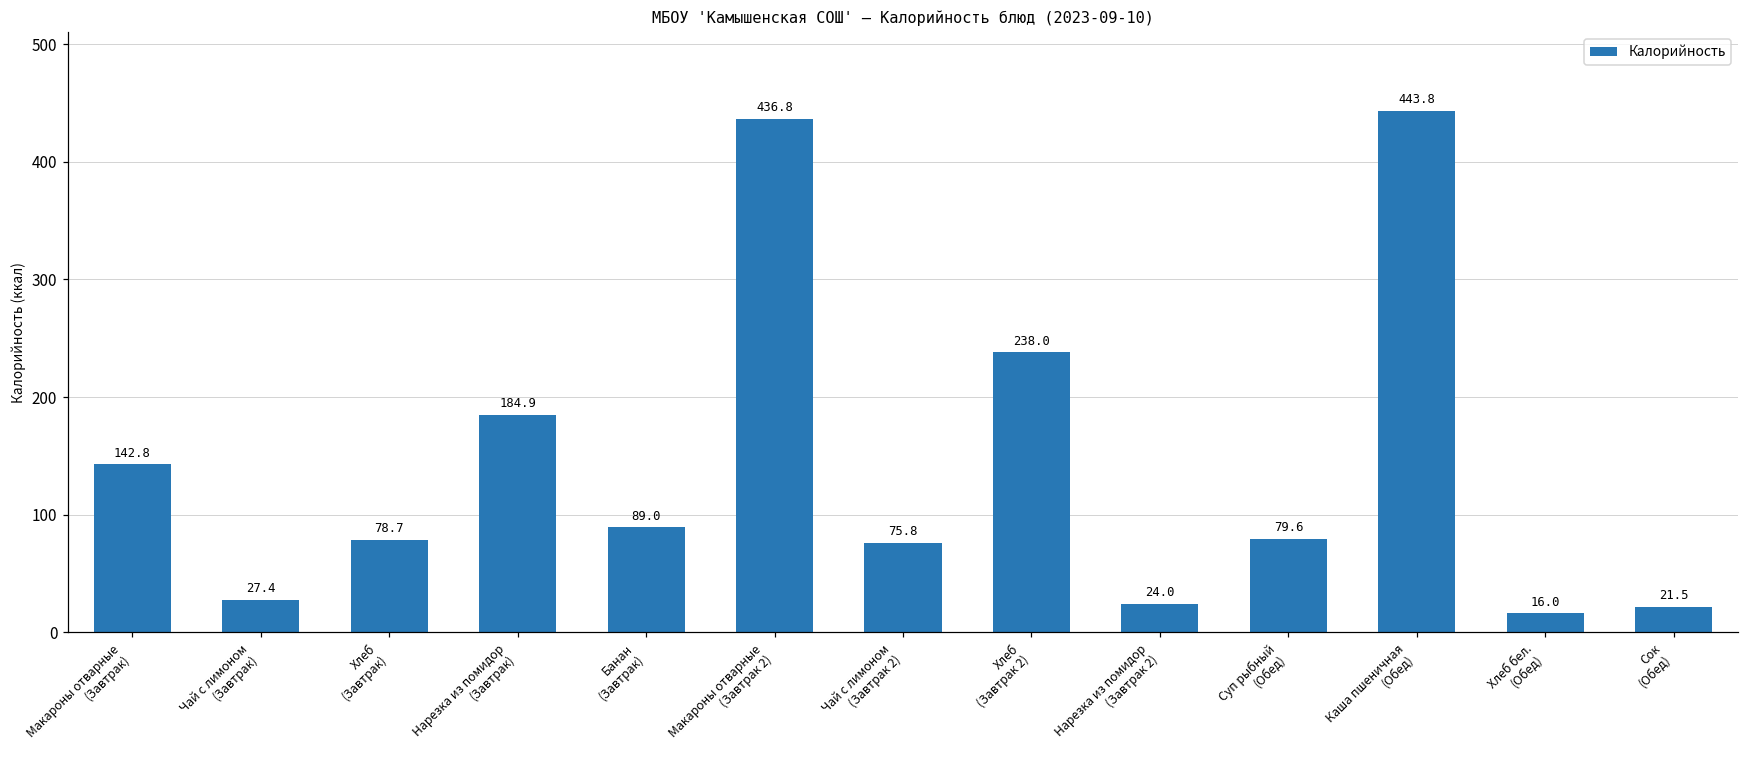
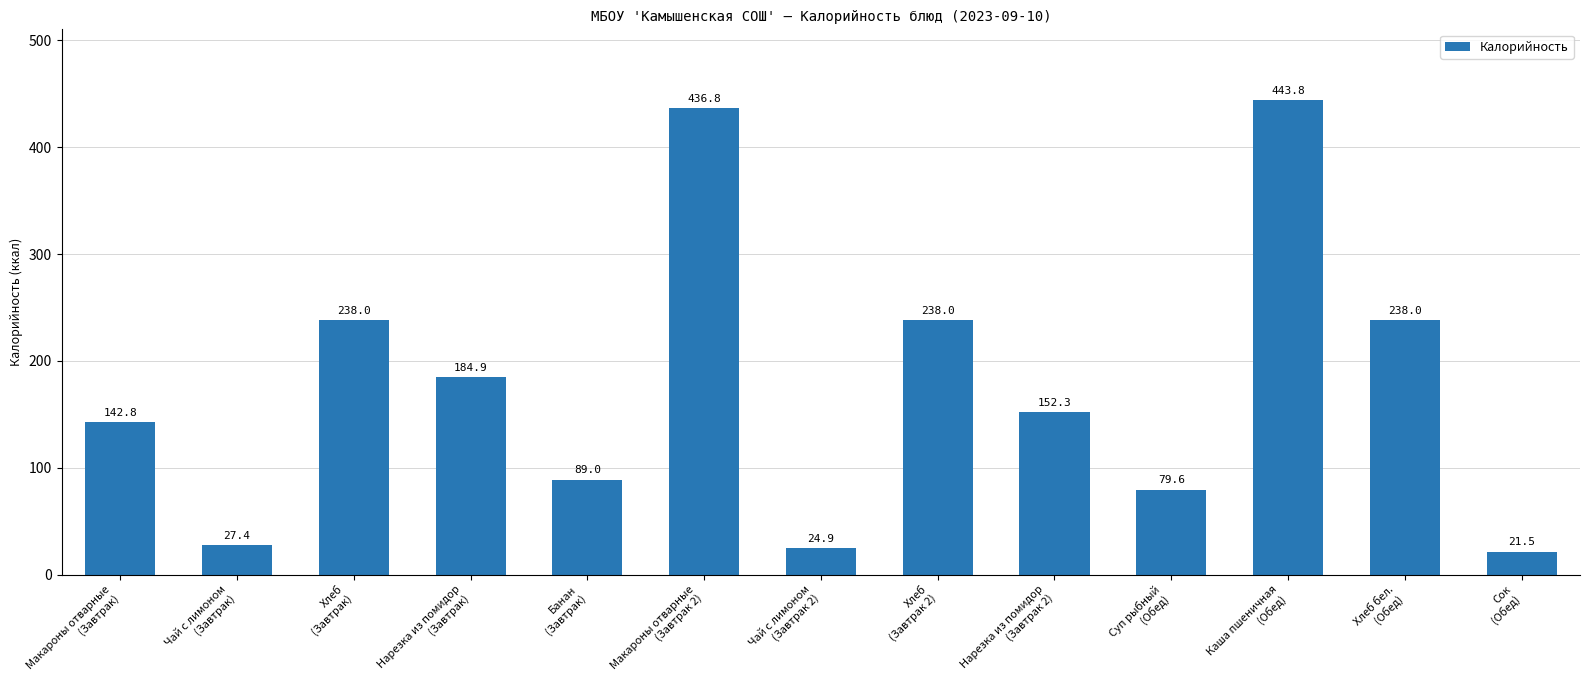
Хлеб (Завтрак): 78.7 -> 238.0
Чай с лимоном (Завтрак 2): 75.8 -> 24.9
Нарезка из помидор (Завтрак 2): 24.0 -> 152.3
Хлеб бел. (Обед): 16.0 -> 238.0
